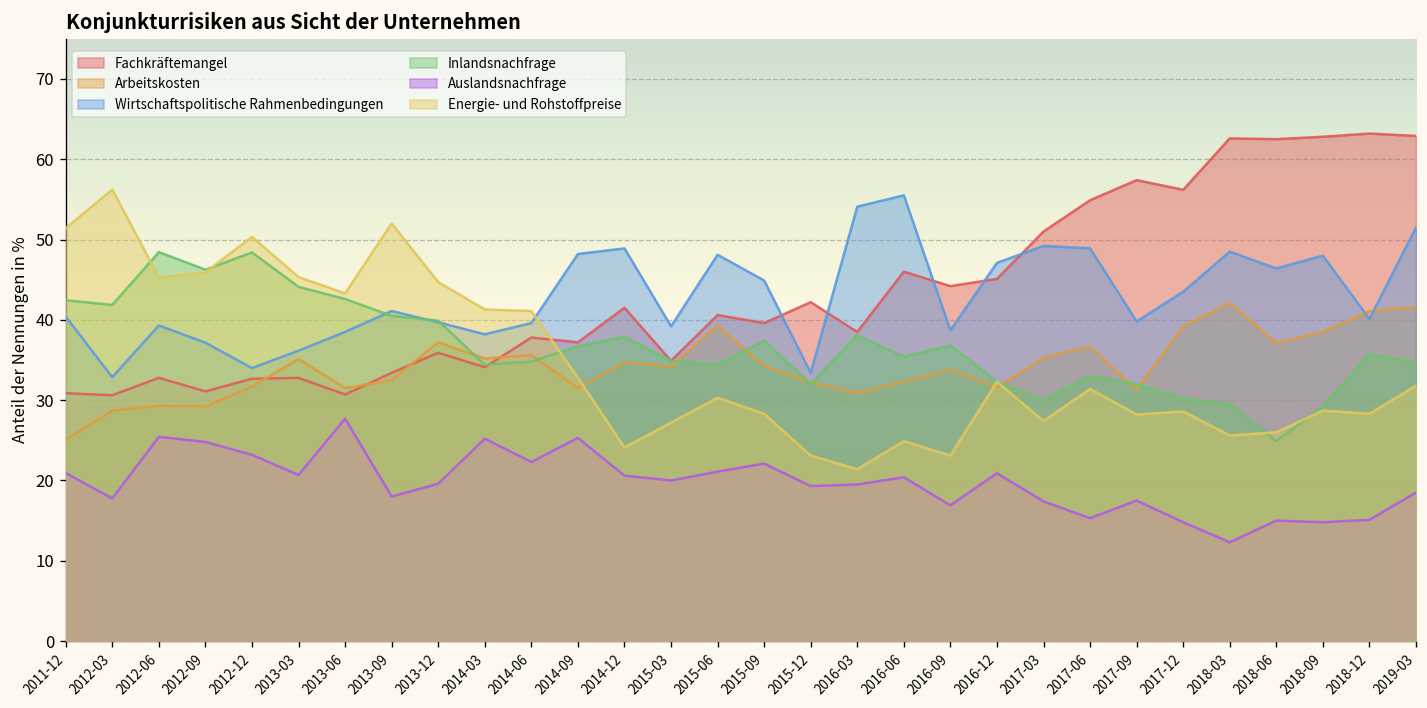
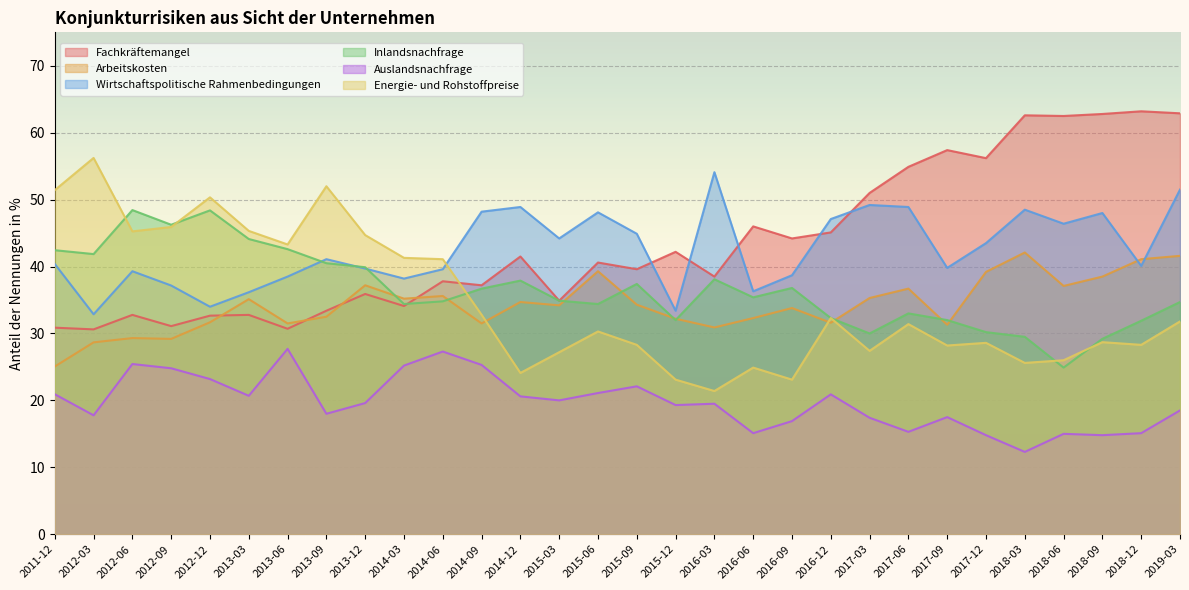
Auslandsnachfrage, 2014-06: 22 -> 27
Wirtschaftspolitische Rahmenbedingungen, 2015-03: 39 -> 44
Wirtschaftspolitische Rahmenbedingungen, 2016-06: 56 -> 36
Auslandsnachfrage, 2016-06: 20 -> 15
Inlandsnachfrage, 2018-12: 36 -> 32
